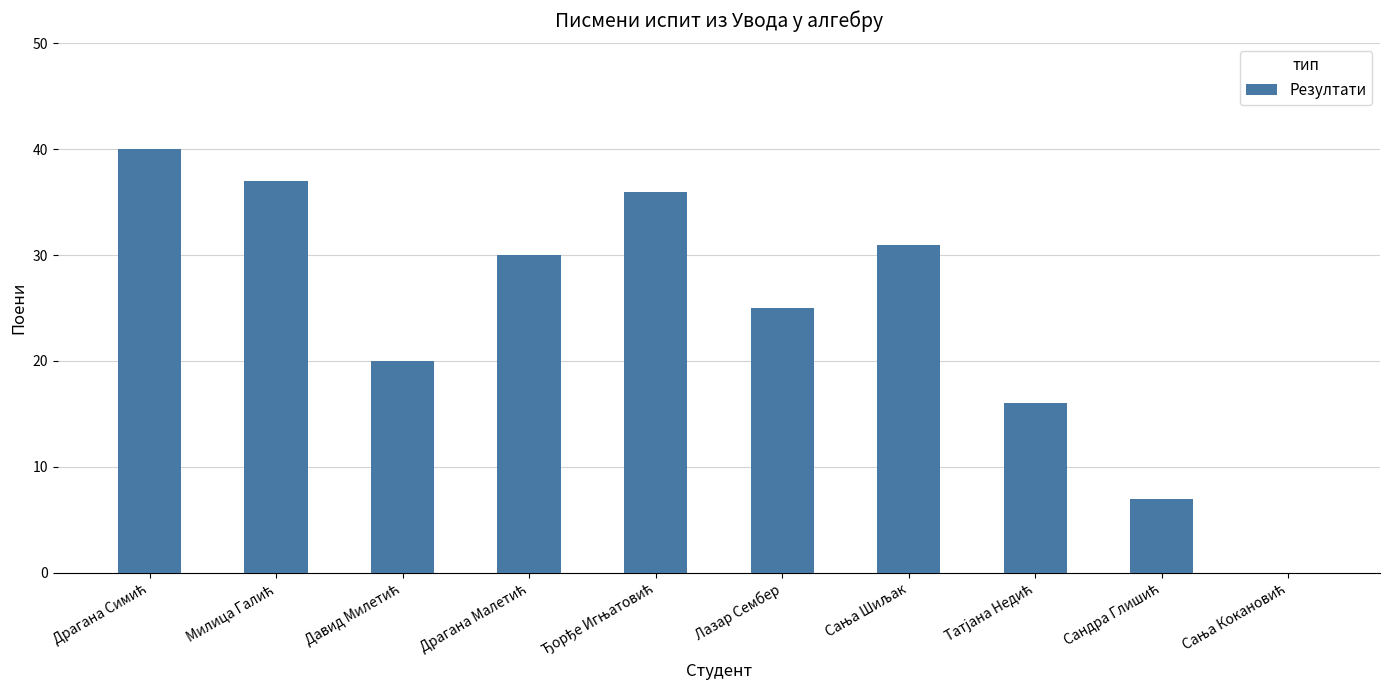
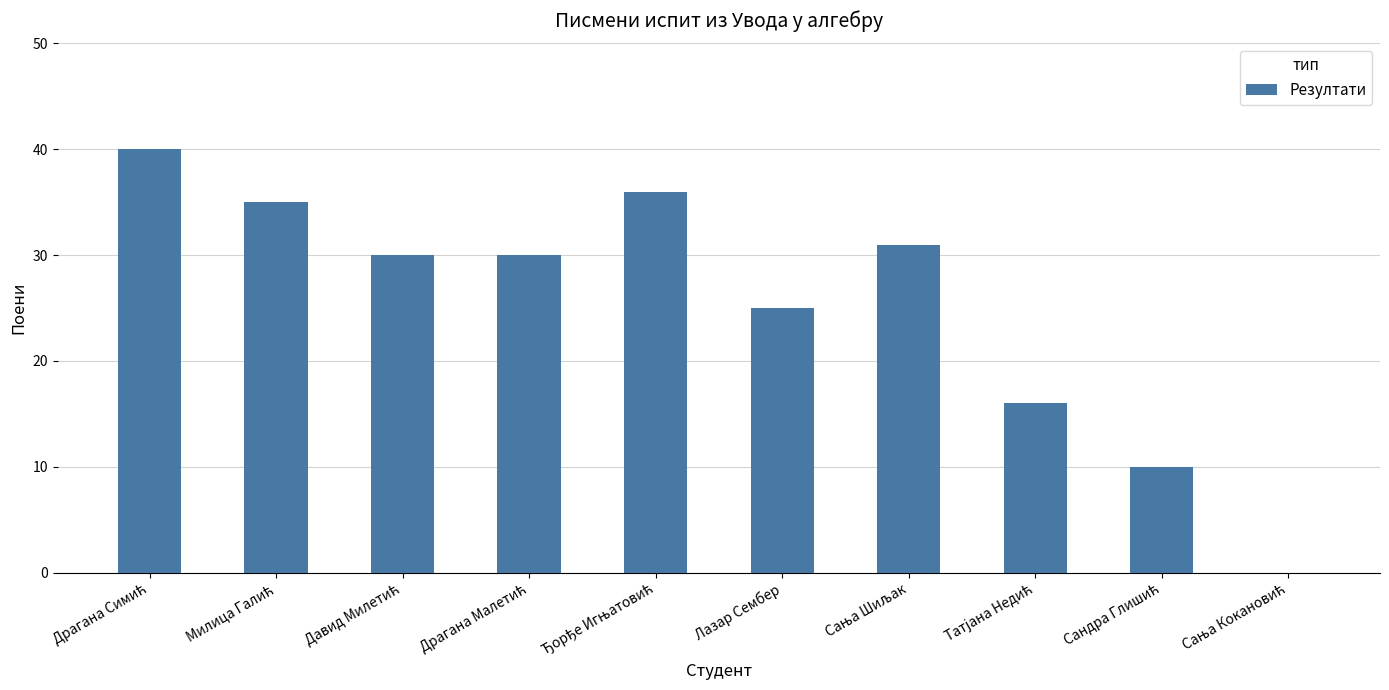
Милица Галић: 37 -> 35
Давид Милетић: 20 -> 30
Сандра Глишић: 7 -> 10
